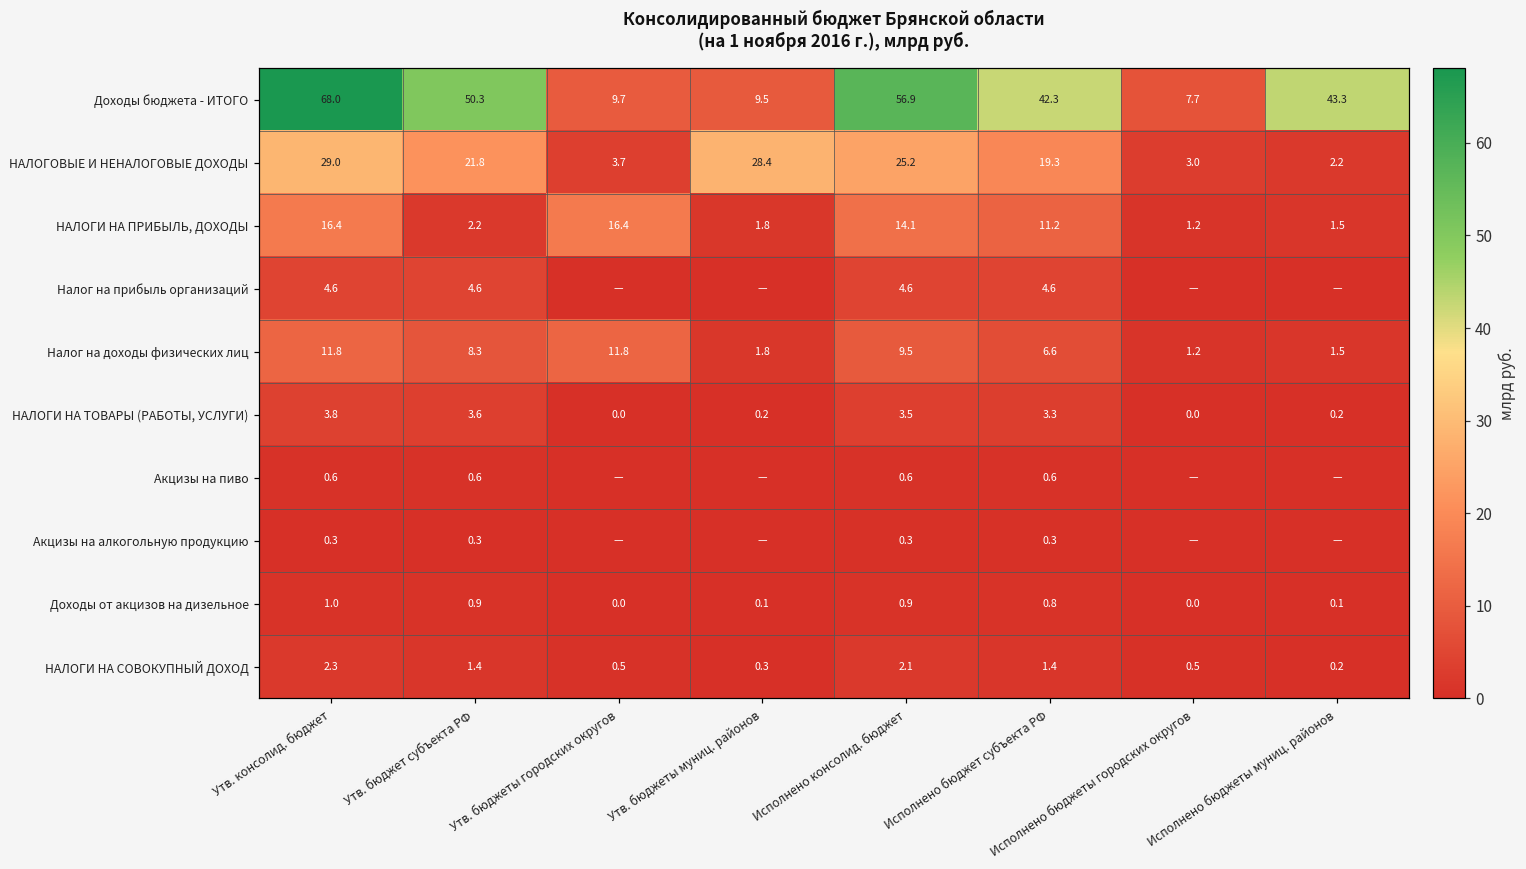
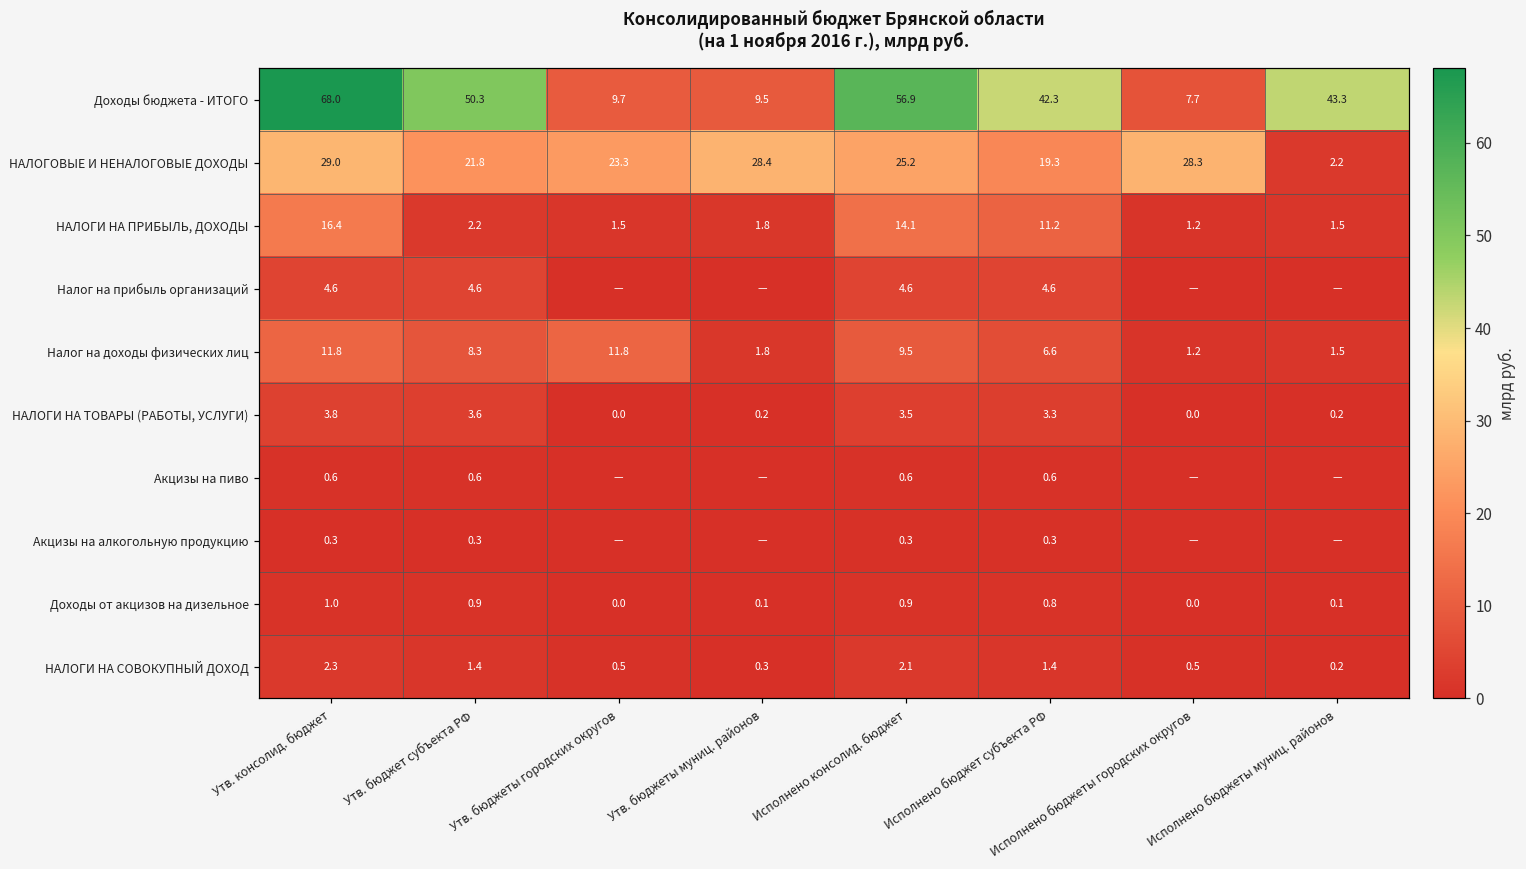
НАЛОГОВЫЕ И НЕНАЛОГОВЫЕ ДОХОДЫ, Утв. бюджеты городских округов: 3.7 -> 23.3
НАЛОГОВЫЕ И НЕНАЛОГОВЫЕ ДОХОДЫ, Исполнено бюджеты городских округов: 3.0 -> 28.3
НАЛОГИ НА ПРИБЫЛЬ, ДОХОДЫ, Утв. бюджеты городских округов: 16.4 -> 1.5
